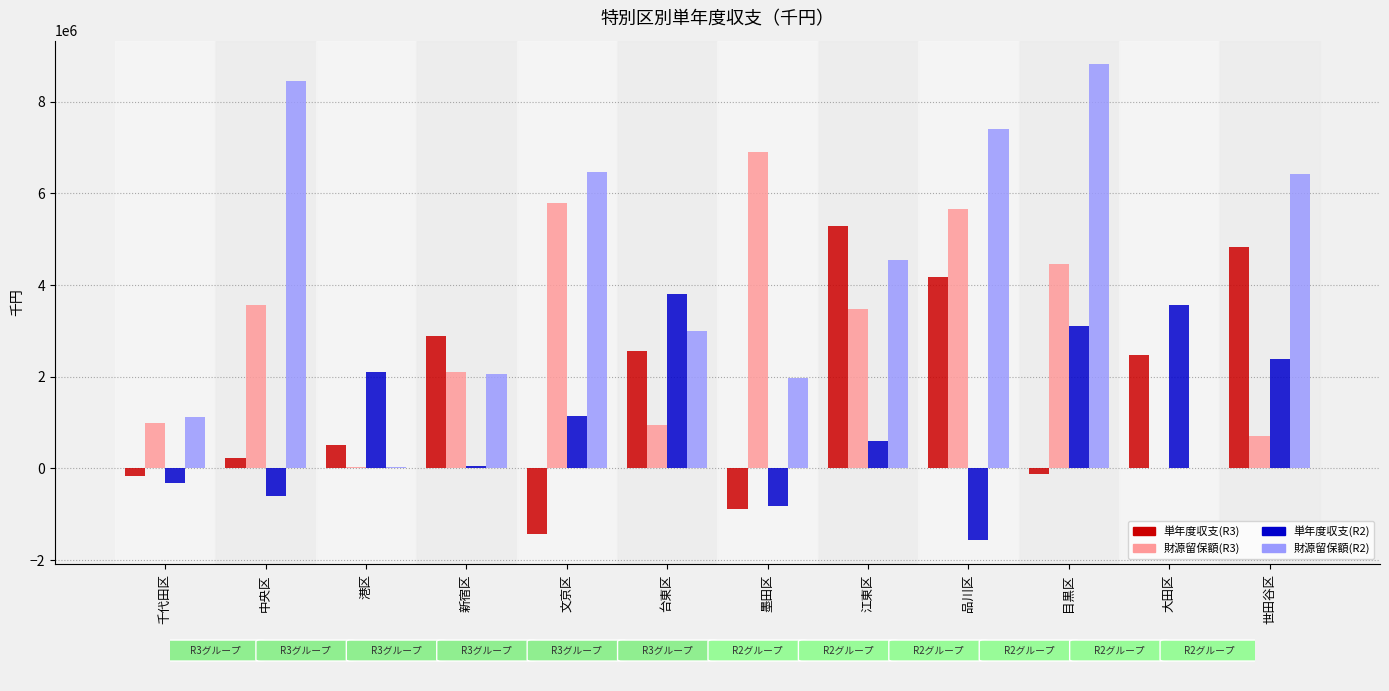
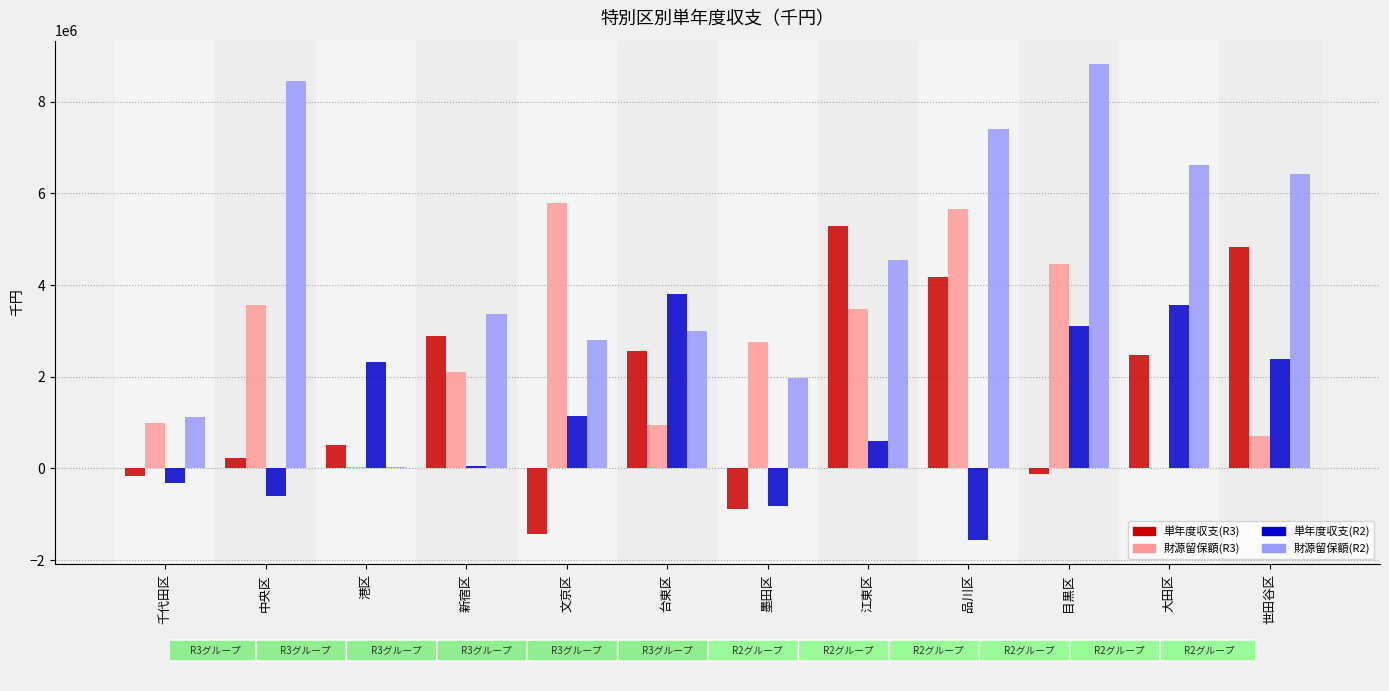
単年度収支(R2), 港区: 2100000 -> 2300000
財源留保額(R2), 新宿区: 2100000 -> 3400000
財源留保額(R2), 文京区: 6500000 -> 2800000
財源留保額(R3), 墨田区: 6900000 -> 2800000
財源留保額(R2), 大田区: 0 -> 6600000
